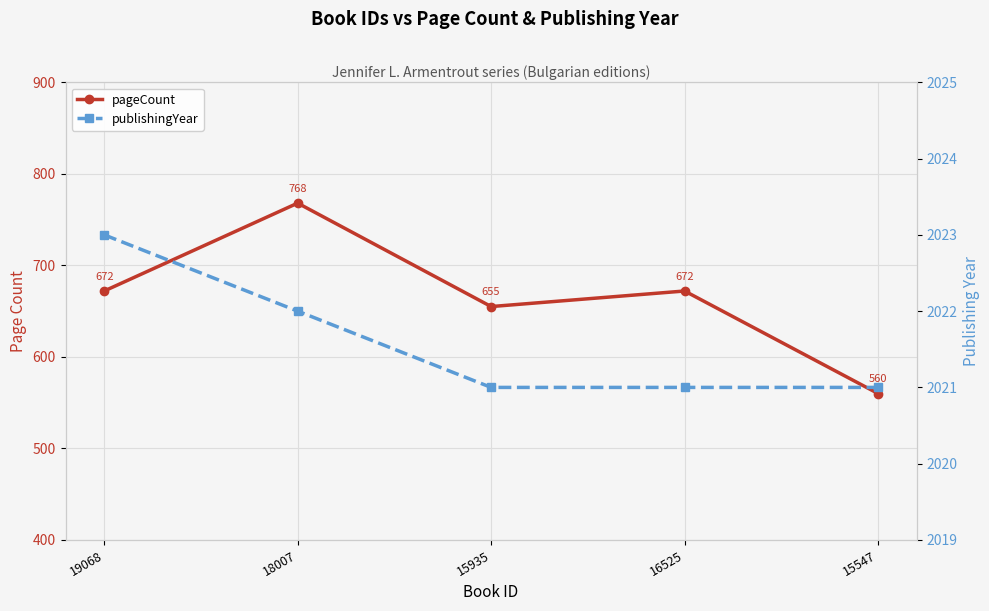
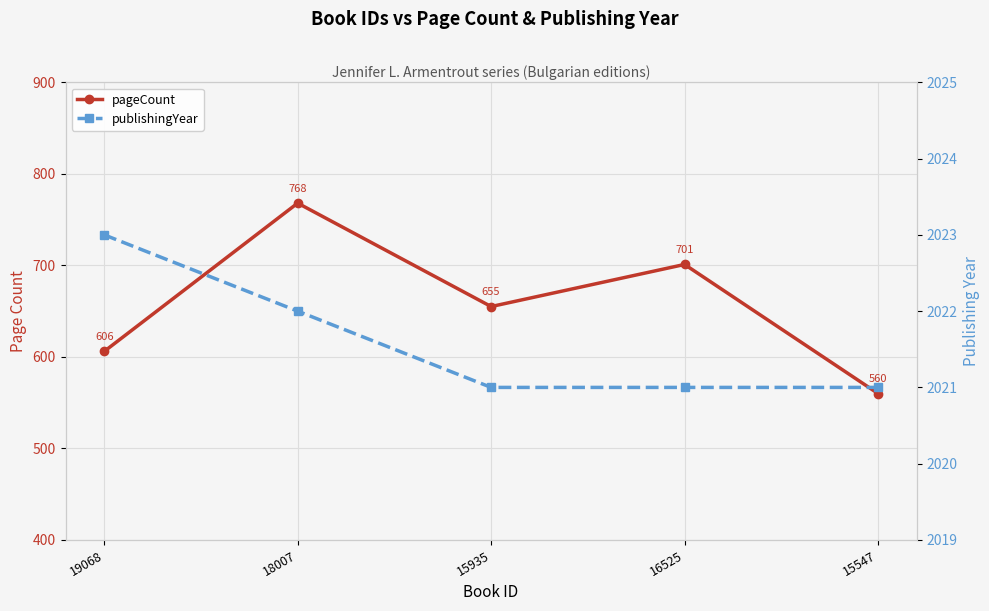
pageCount, 19068: 672 -> 606
pageCount, 16525: 672 -> 701
